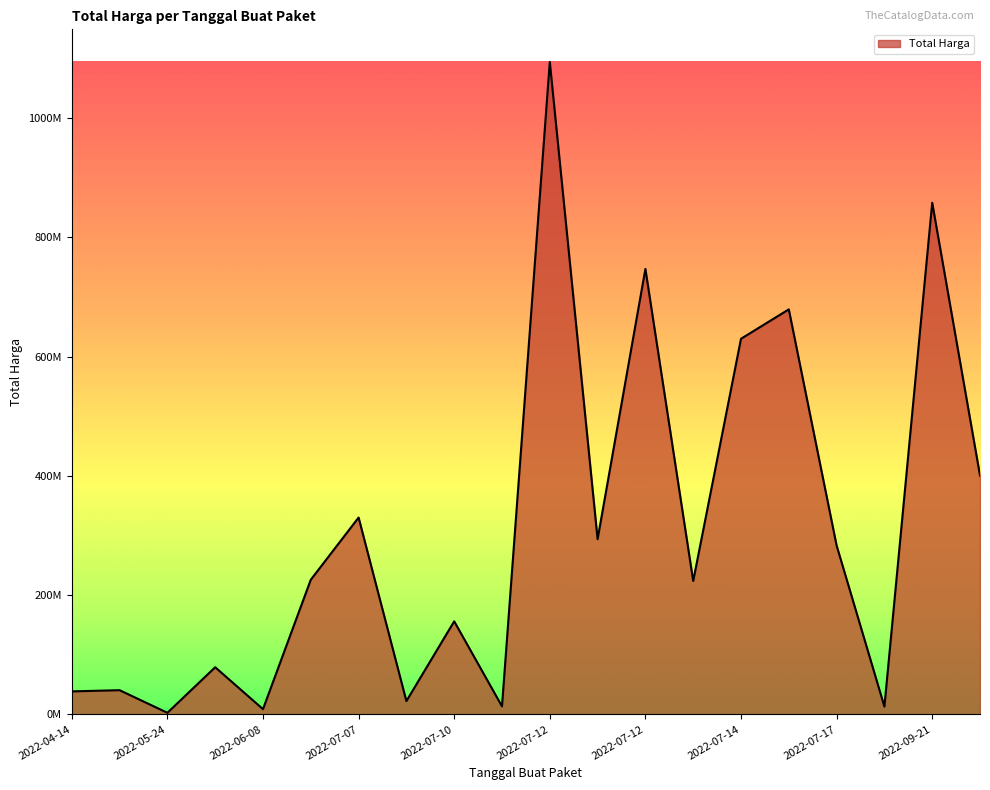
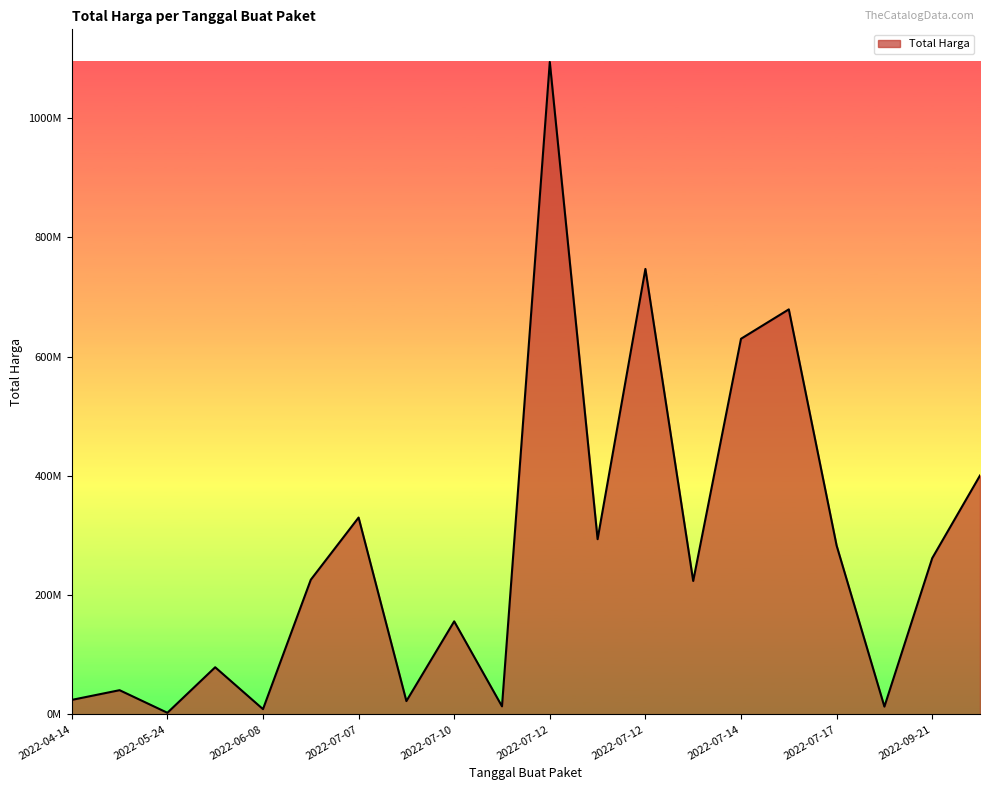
2022-04-14: 40000000 -> 20000000
2022-09-21: 860000000 -> 260000000
